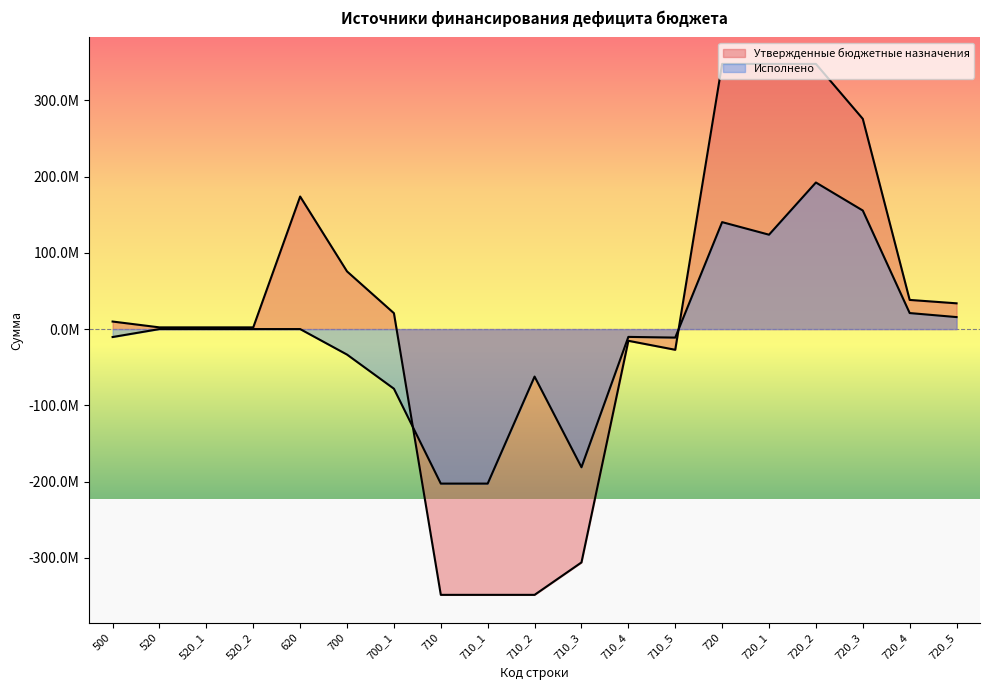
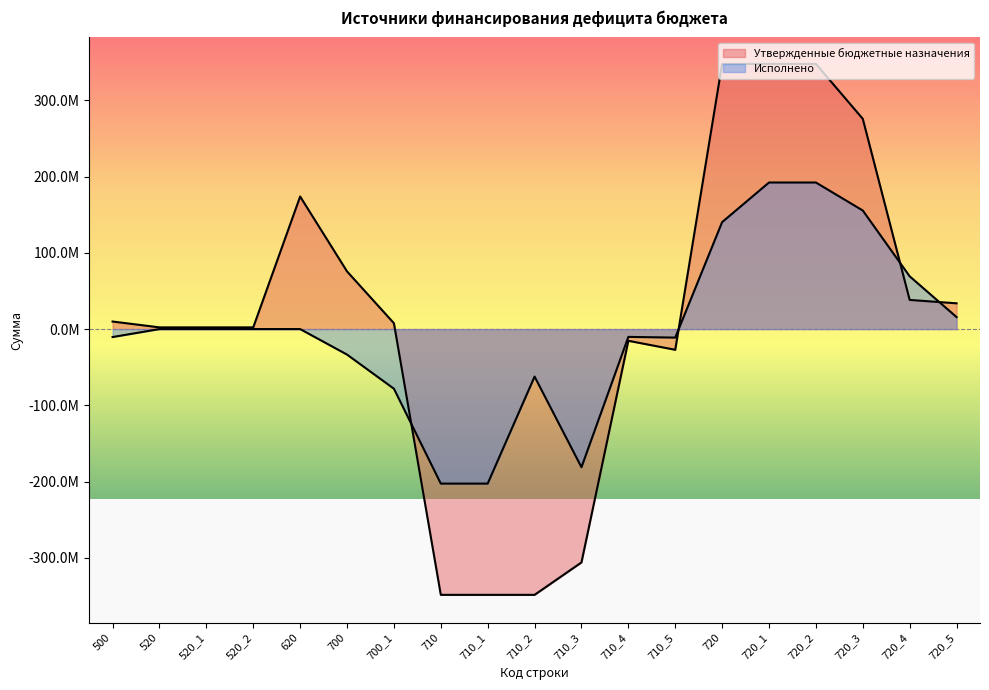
Утвержденные бюджетные назначения, 700_1: 20000000 -> 10000000
Исполнено, 720_1: 120000000 -> 190000000
Исполнено, 720_4: 20000000 -> 70000000
